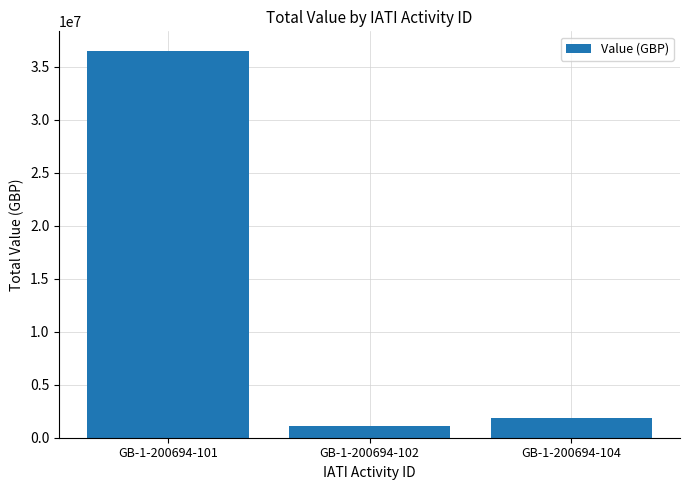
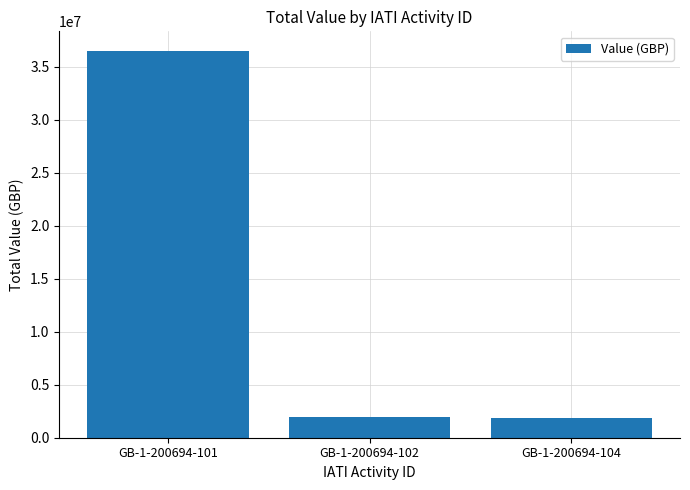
GB-1-200694-102: 1100000 -> 1900000
